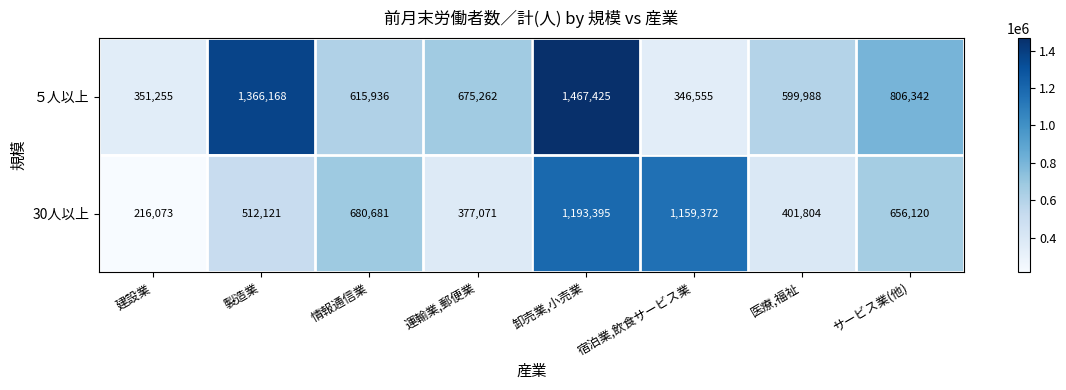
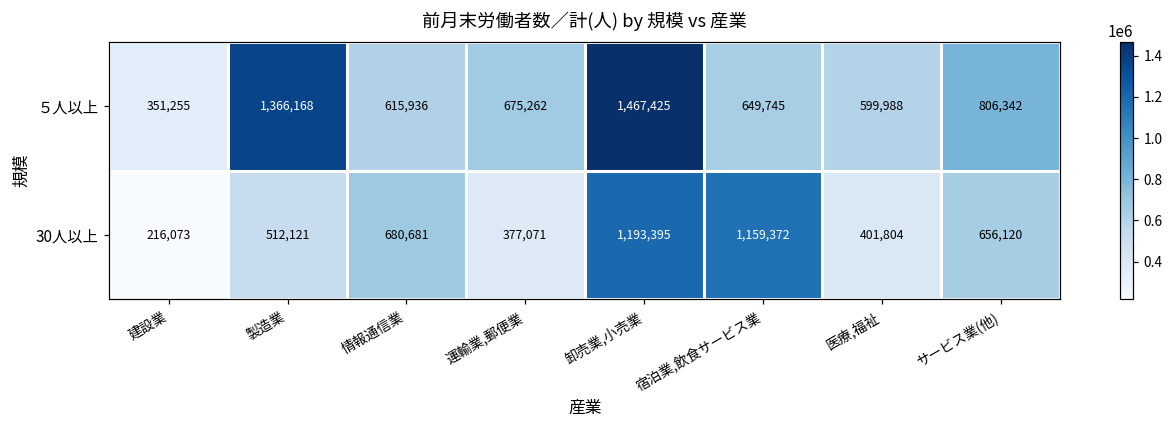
５人以上, 宿泊業,飲食サービス業: 346,555 -> 649,745
